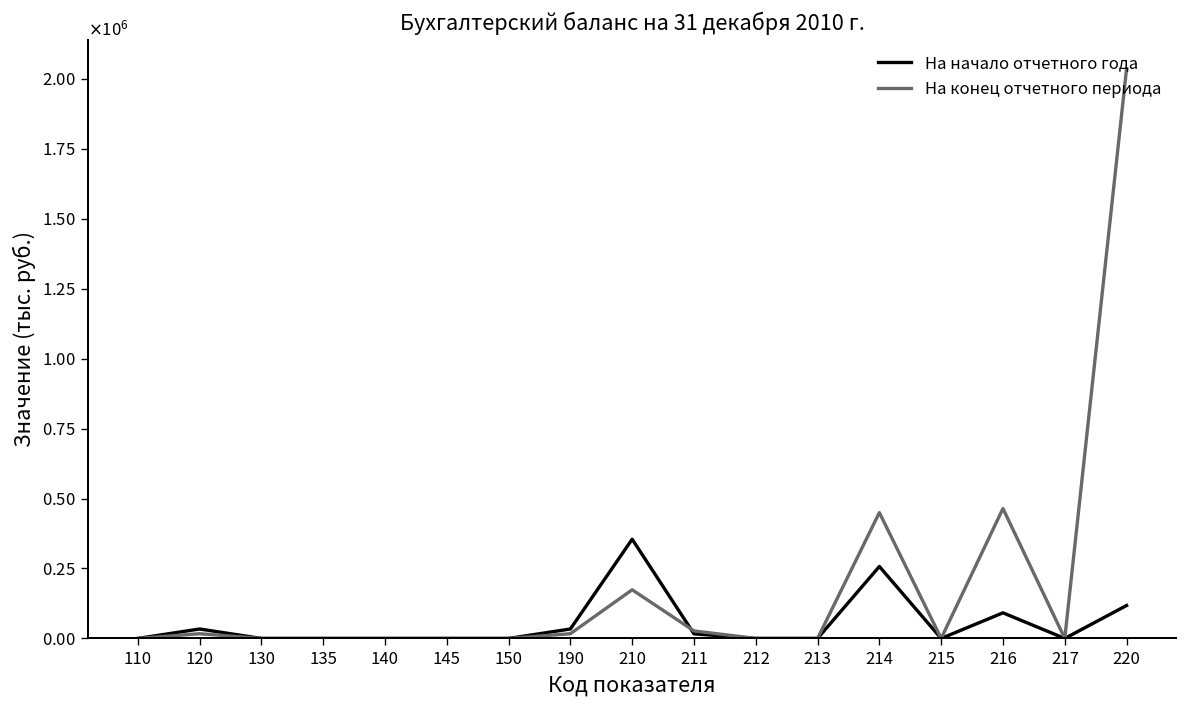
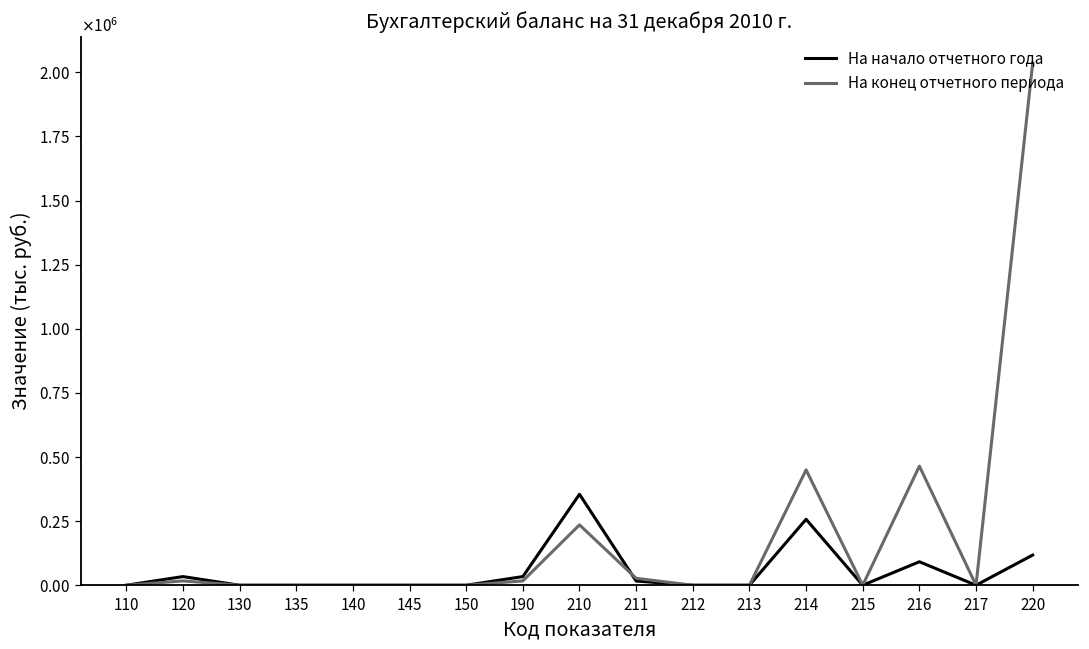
На конец отчетного периода, 210: 170000 -> 240000
